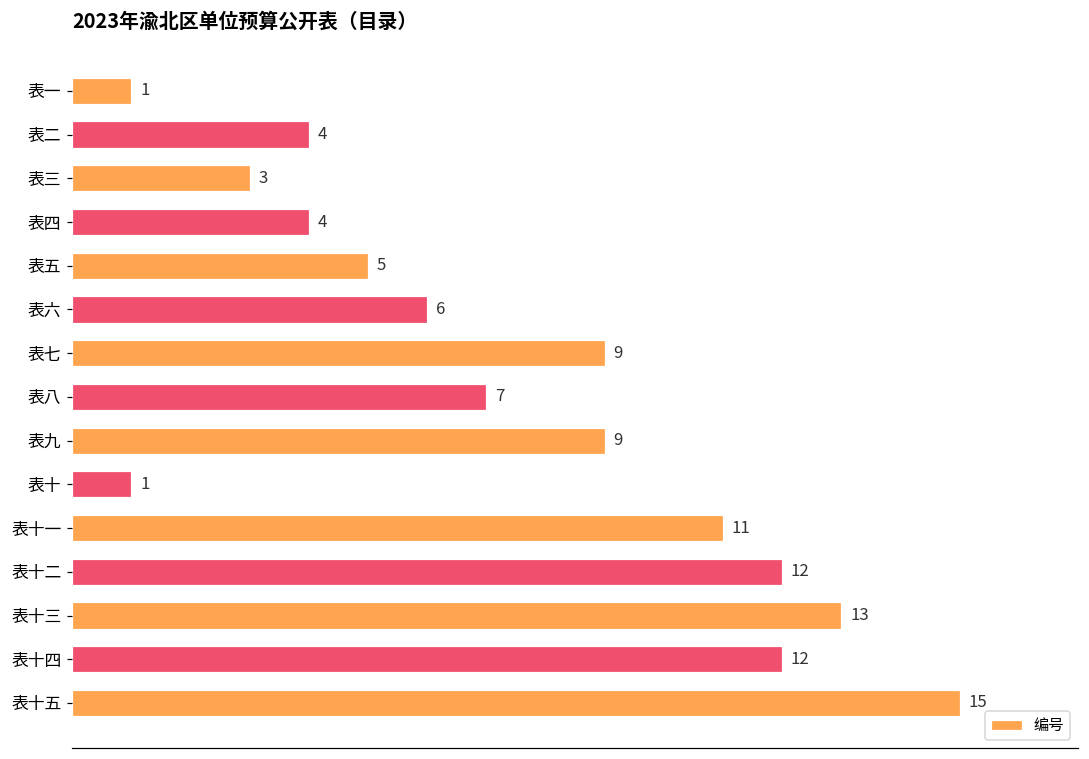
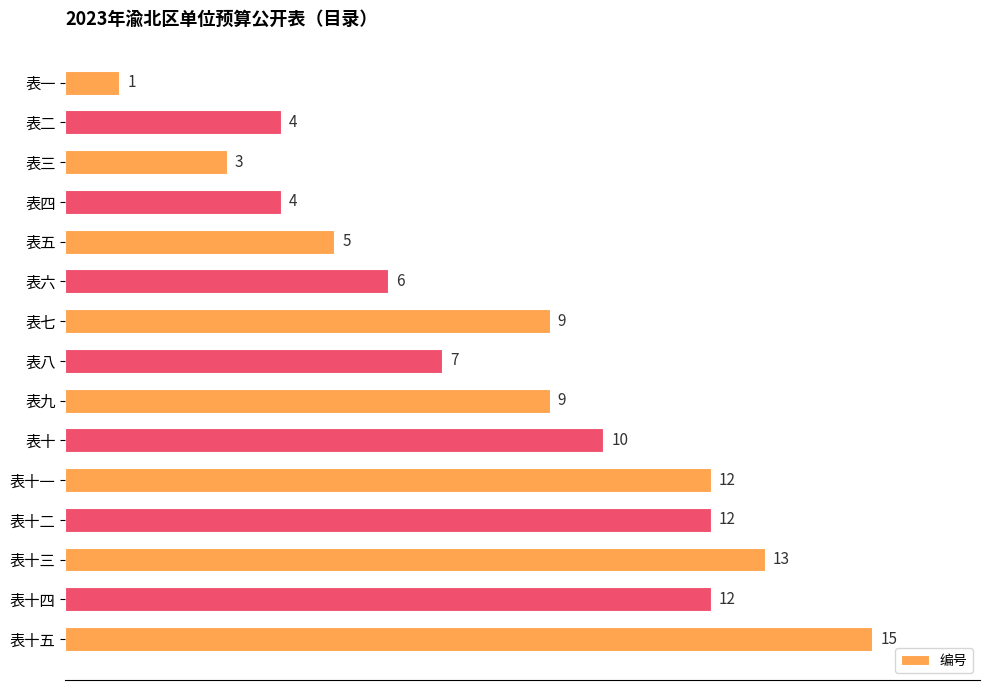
表十: 1 -> 10
表十一: 11 -> 12
